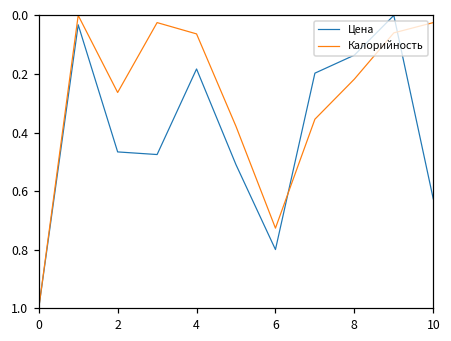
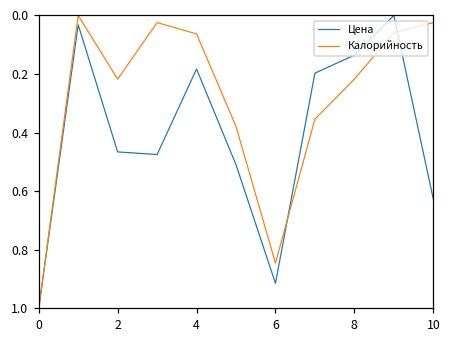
Калорийность, 2: 0.26 -> 0.22
Цена, 6: 0.80 -> 0.91
Калорийность, 6: 0.73 -> 0.85
